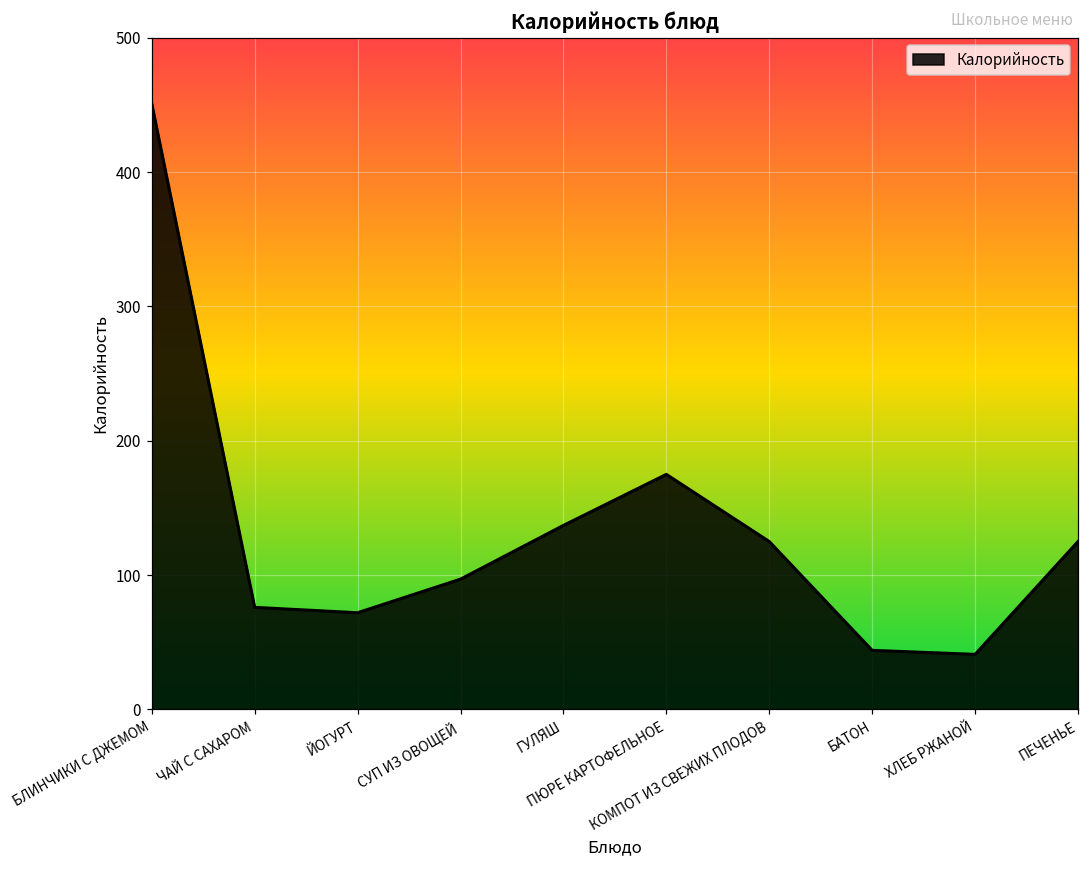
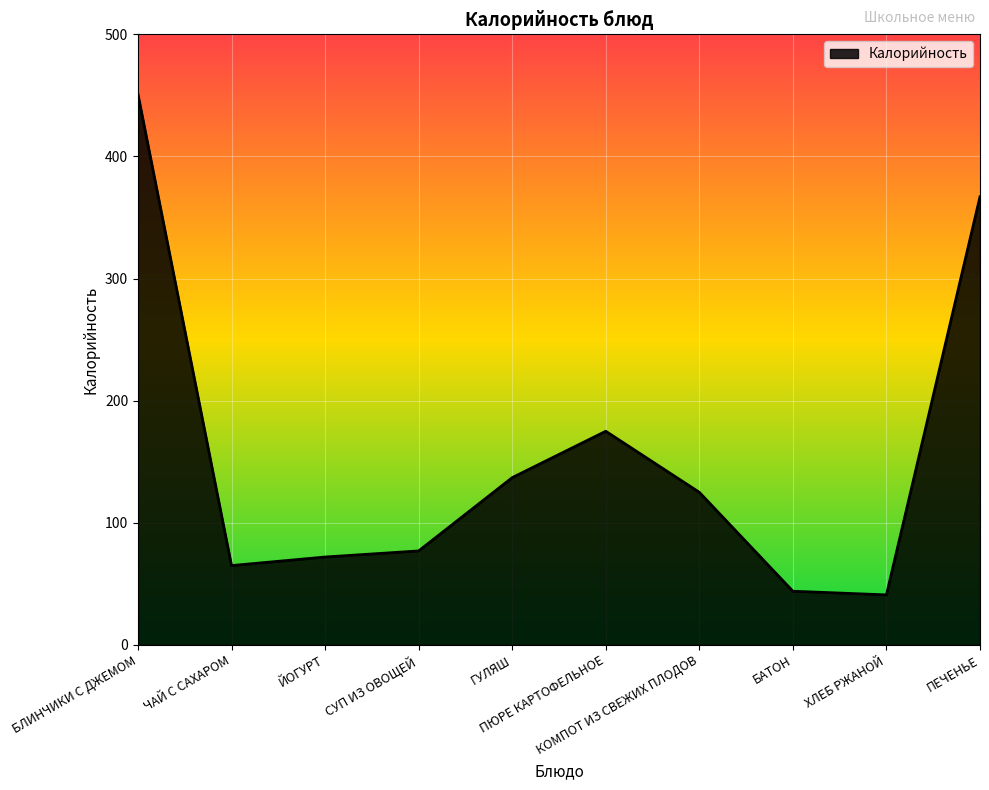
ЧАЙ С САХАРОМ: 76 -> 65
СУП ИЗ ОВОЩЕЙ: 97 -> 77
ПЕЧЕНЬЕ: 125 -> 367
